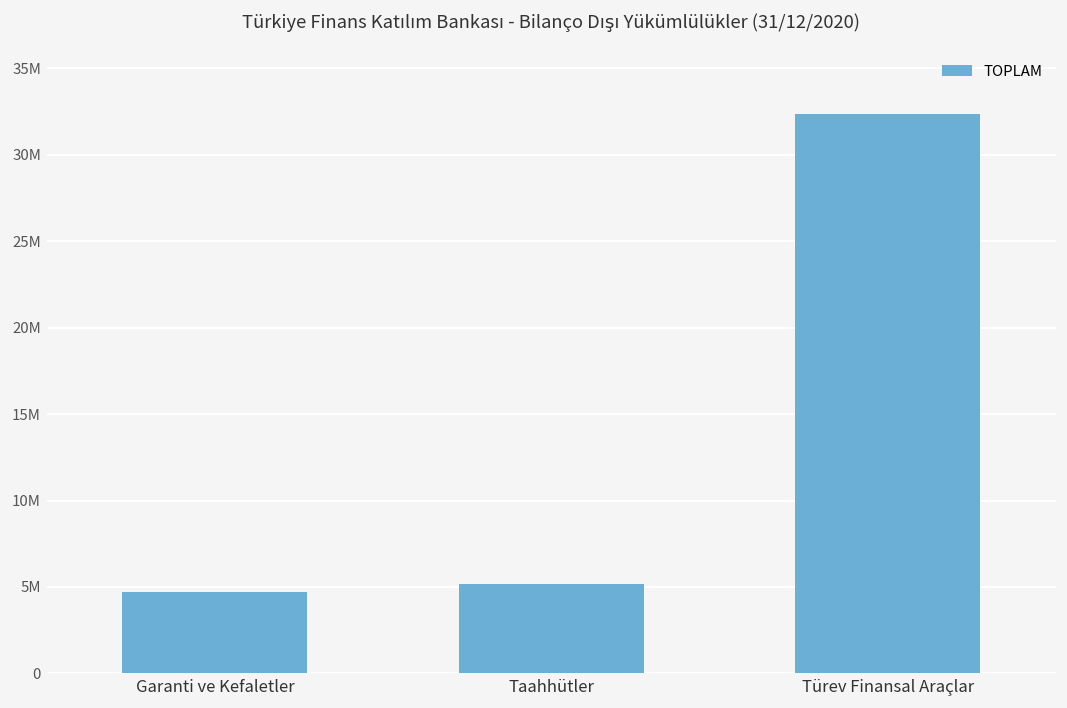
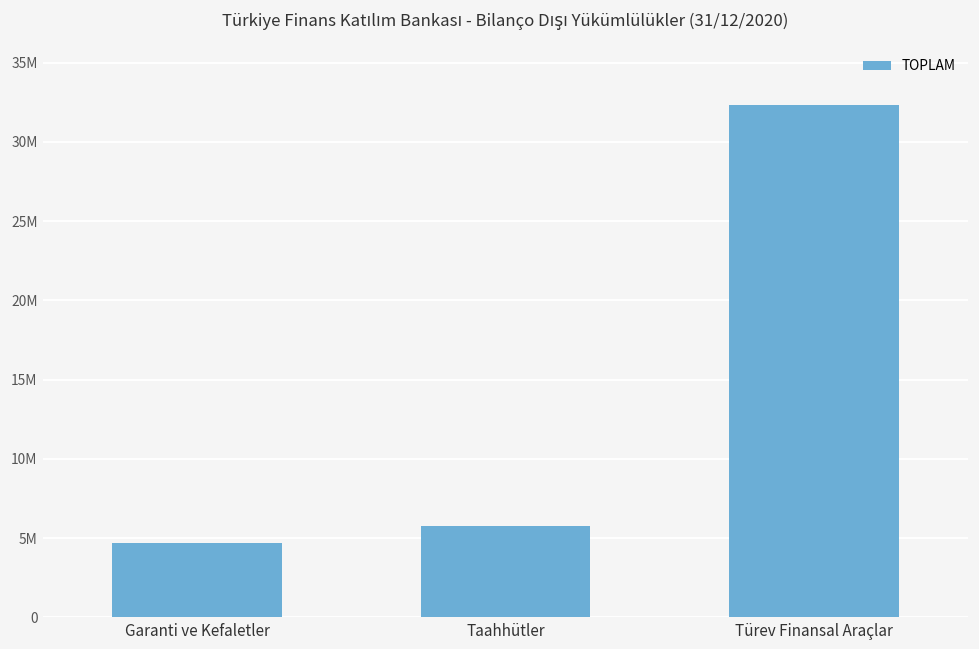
Taahhütler: 5200000 -> 5700000
